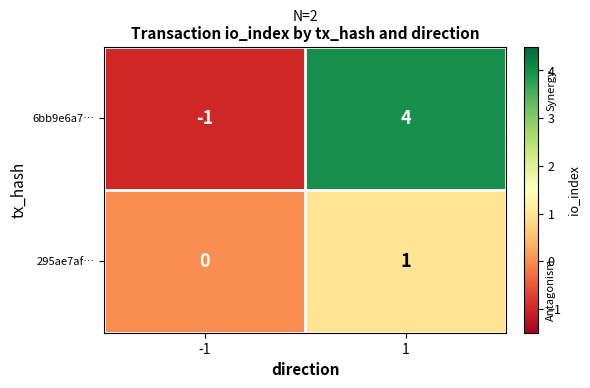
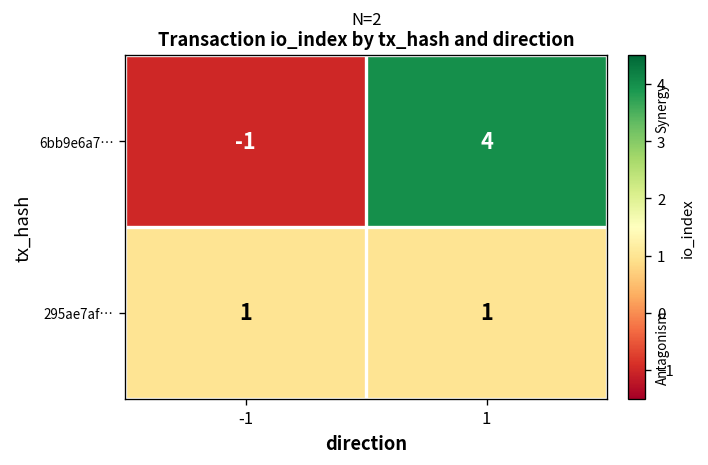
295ae7af…, -1: 0 -> 1
